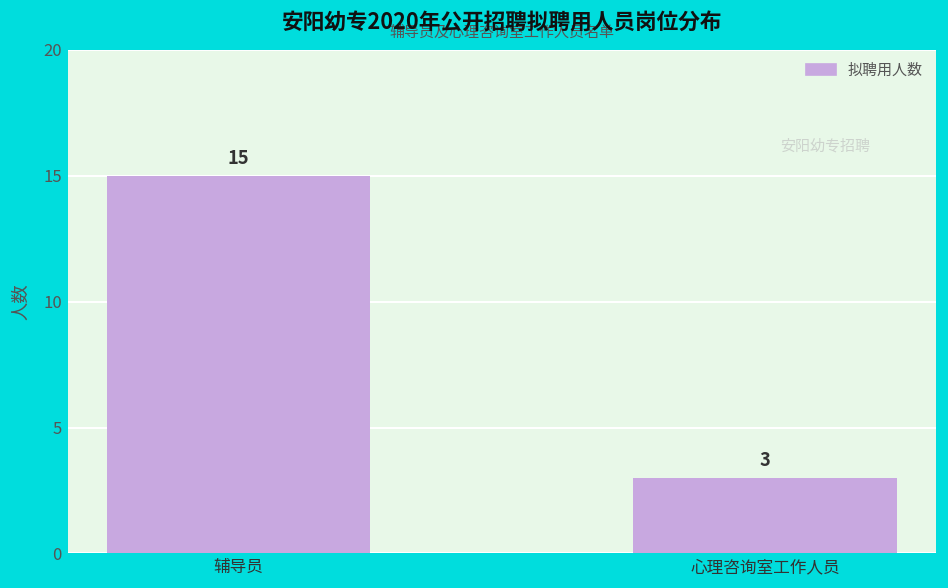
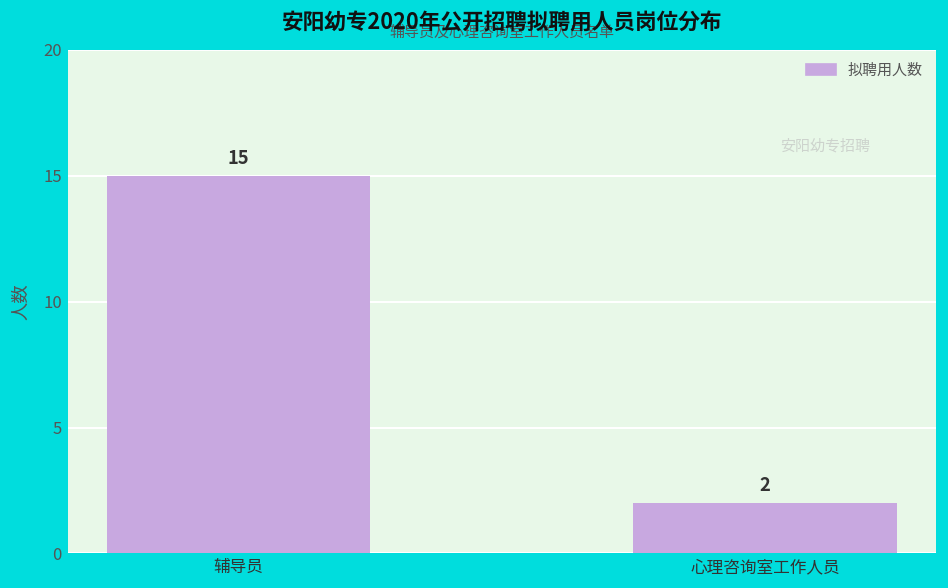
心理咨询室工作人员: 3 -> 2
